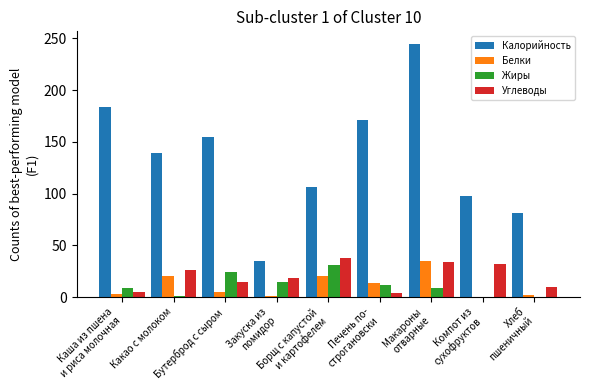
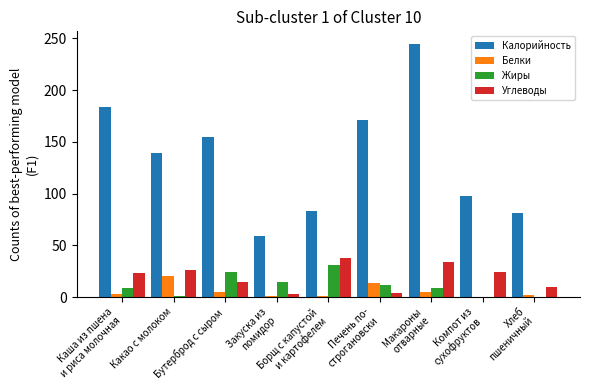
Углеводы, Каша из пшена и риса молочная: 5 -> 23
Калорийность, Закуска из помидор: 35 -> 59
Углеводы, Закуска из помидор: 19 -> 3
Калорийность, Борщ с капустой и картофелем: 107 -> 83
Белки, Борщ с капустой и картофелем: 20 -> 1
Белки, Макароны отварные: 34 -> 5
Углеводы, Компот из сухофруктов: 32 -> 24
